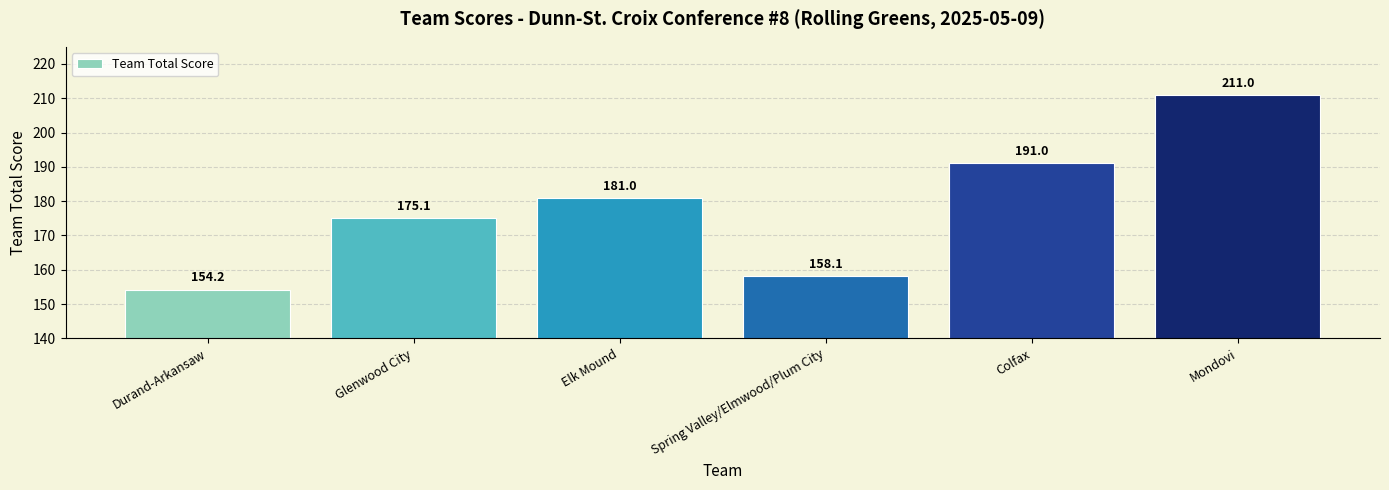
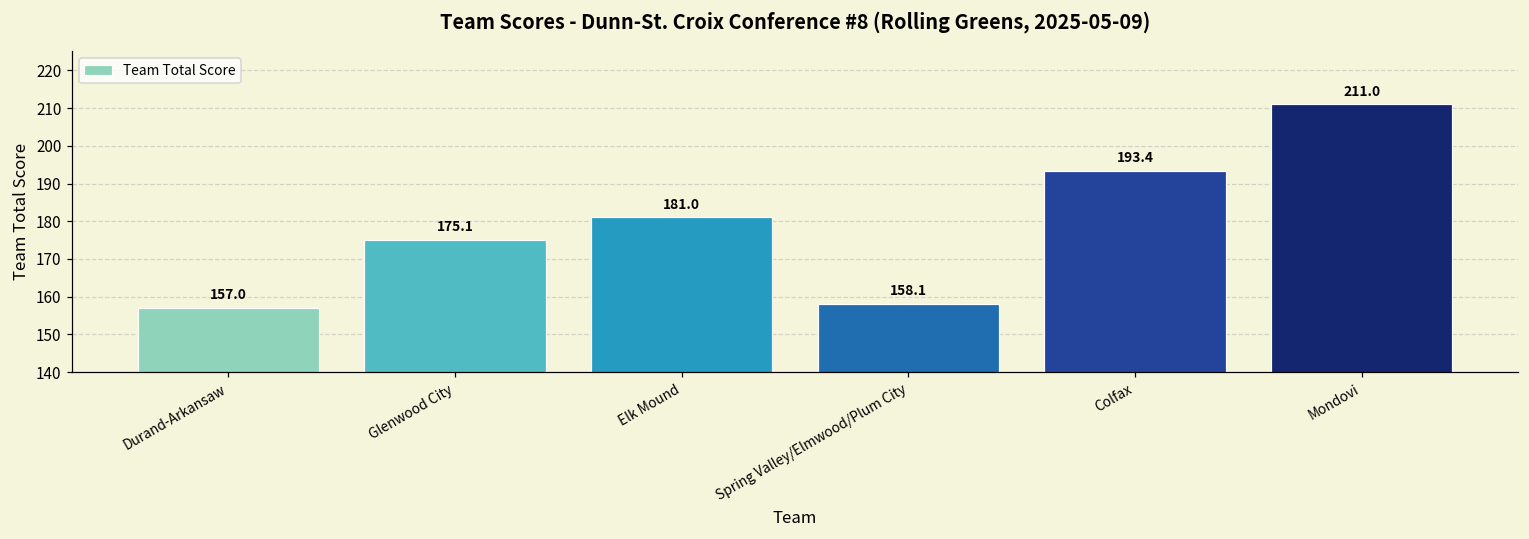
Durand-Arkansaw: 154.2 -> 157.0
Colfax: 191.0 -> 193.4
